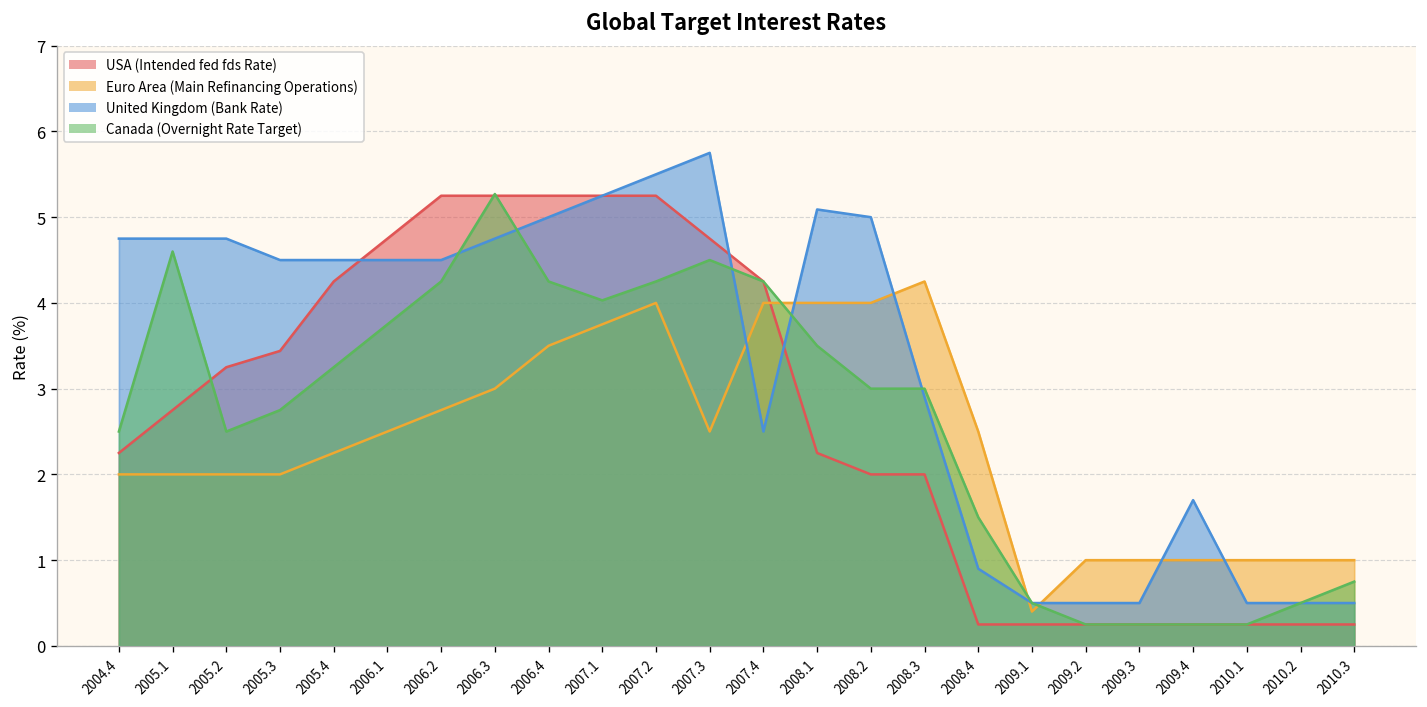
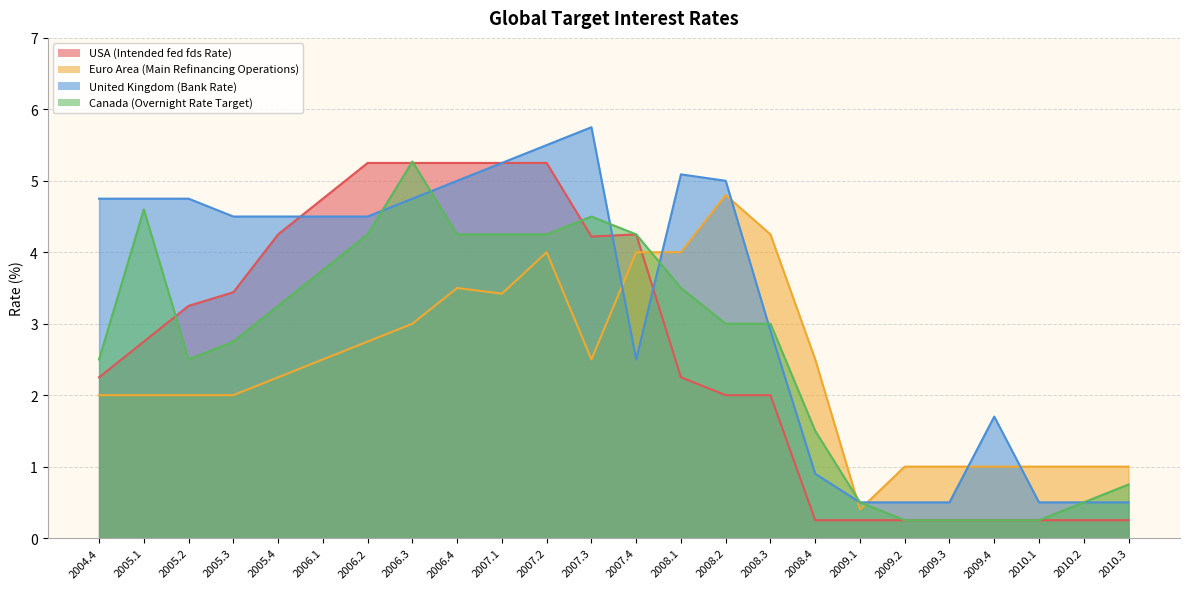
Euro Area (Main Refinancing Operations), 2007.1: 3.8 -> 3.4
Canada (Overnight Rate Target), 2007.1: 4.0 -> 4.3
USA (Intended fed fds Rate), 2007.3: 4.8 -> 4.2
Euro Area (Main Refinancing Operations), 2008.2: 4.0 -> 4.8
